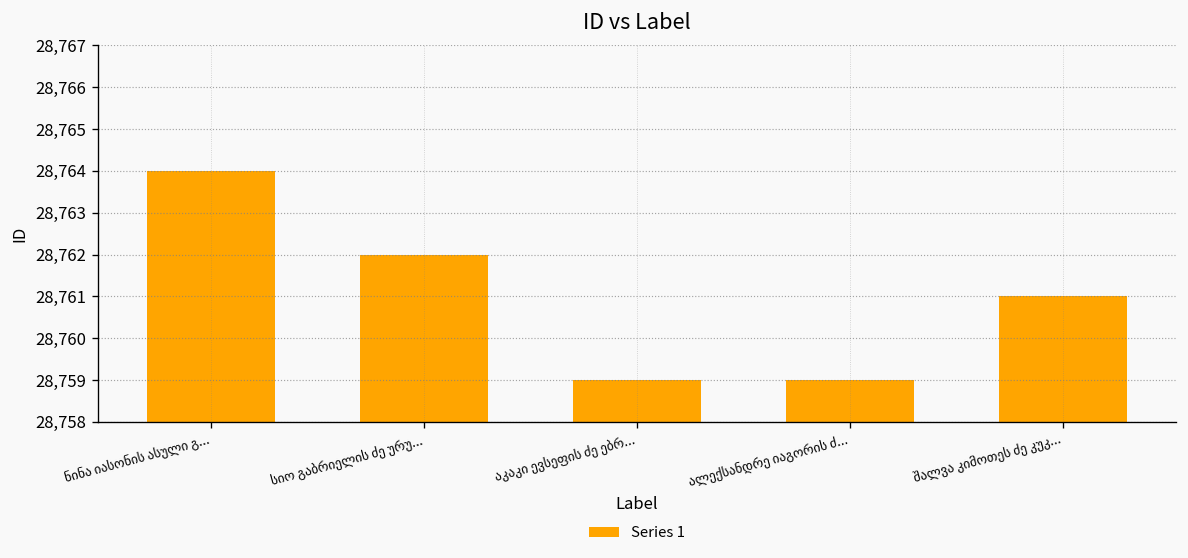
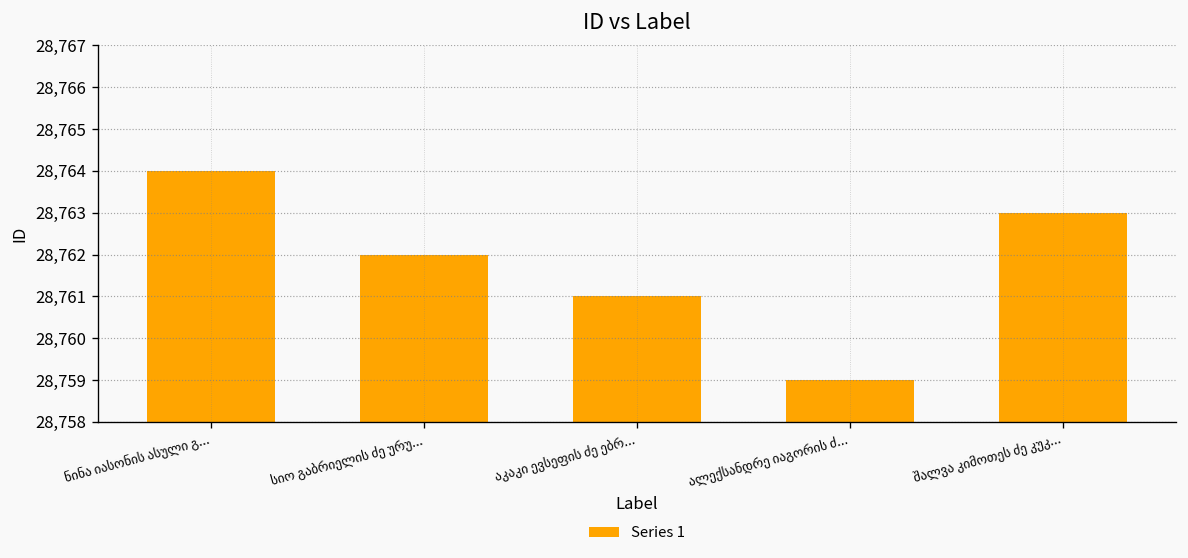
აკაკი ევსეფის ძე ებრ...: 28,759 -> 28,761
შალვა კიმოთეს ძე კუკ...: 28,761 -> 28,763
